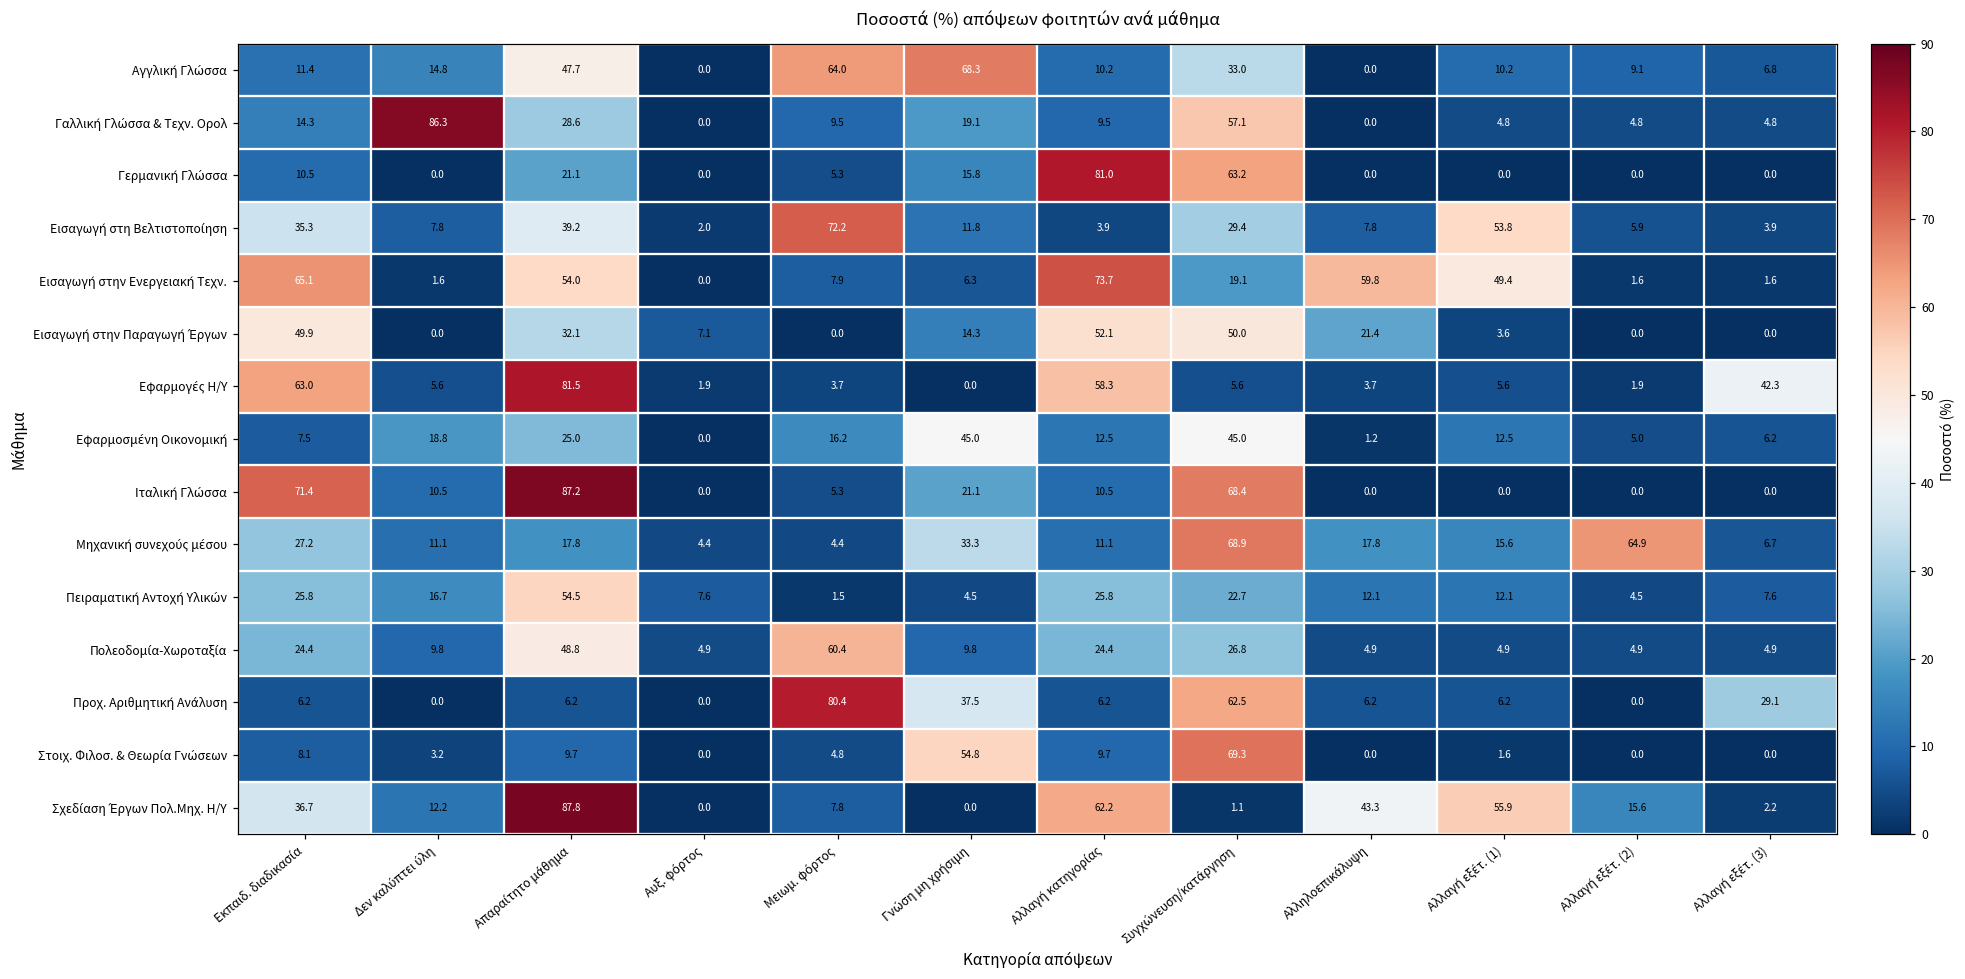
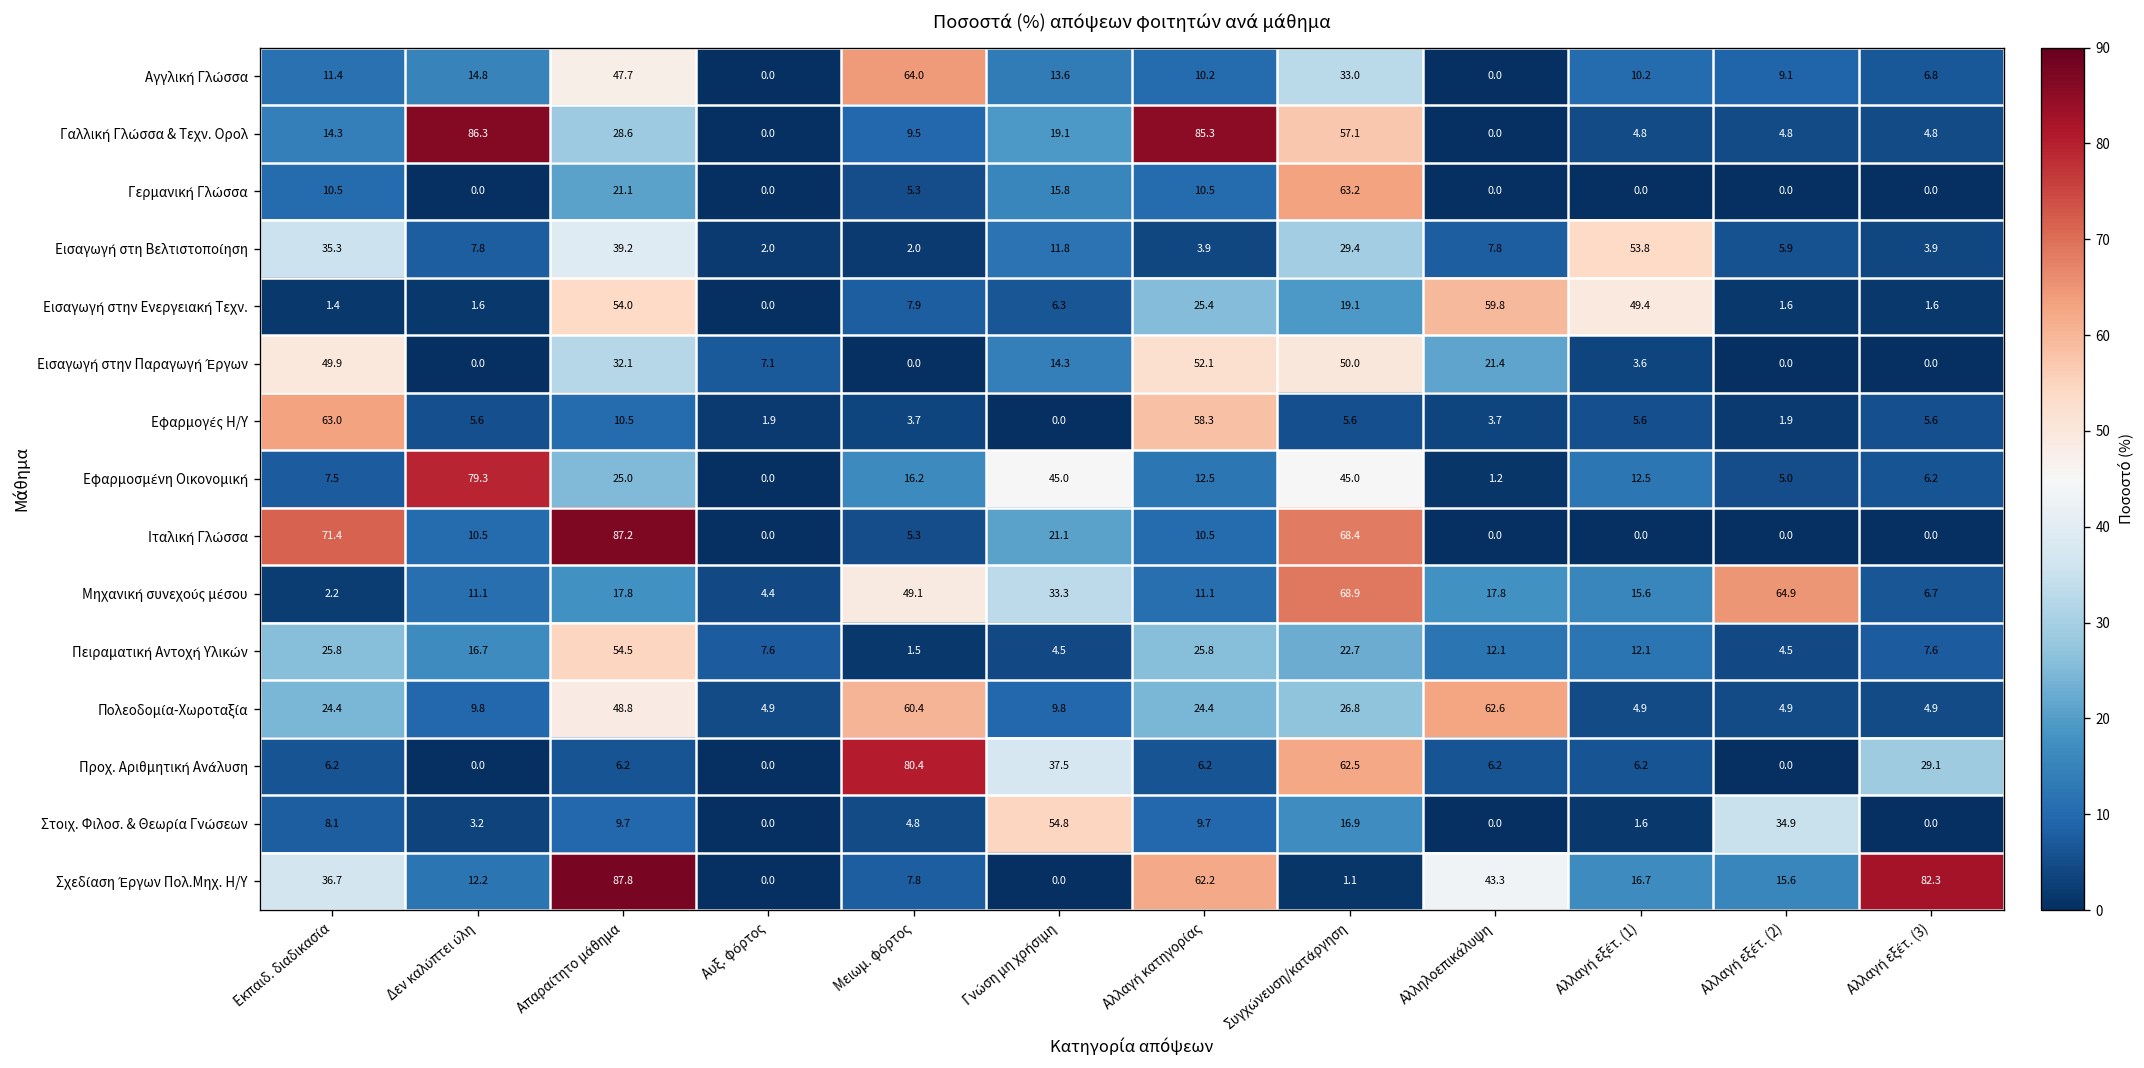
Αγγλική Γλώσσα, Γνώση μη χρήσιμη: 68.3 -> 13.6
Γαλλική Γλώσσα & Τεχν. Ορολ, Αλλαγή κατηγορίας: 9.5 -> 85.3
Γερμανική Γλώσσα, Αλλαγή κατηγορίας: 81.0 -> 10.5
Εισαγωγή στη Βελτιστοποίηση, Μειωμ. φόρτος: 72.2 -> 2.0
Εισαγωγή στην Ενεργειακή Τεχν., Εκπαιδ. διαδικασία: 65.1 -> 1.4
Εισαγωγή στην Ενεργειακή Τεχν., Αλλαγή κατηγορίας: 73.7 -> 25.4
Εφαρμογές Η/Υ, Απαραίτητο μάθημα: 81.5 -> 10.5
Εφαρμογές Η/Υ, Αλλαγή εξέτ. (3): 42.3 -> 5.6
Εφαρμοσμένη Οικονομική, Δεν καλύπτει ύλη: 18.8 -> 79.3
Μηχανική συνεχούς μέσου, Εκπαιδ. διαδικασία: 27.2 -> 2.2
Μηχανική συνεχούς μέσου, Μειωμ. φόρτος: 4.4 -> 49.1
Πολεοδομία-Χωροταξία, Αλληλοεπικάλυψη: 4.9 -> 62.6
Στοιχ. Φιλοσ. & Θεωρία Γνώσεων, Συγχώνευση/κατάργηση: 69.3 -> 16.9
Στοιχ. Φιλοσ. & Θεωρία Γνώσεων, Αλλαγή εξέτ. (2): 0.0 -> 34.9
Σχεδίαση Έργων Πολ.Μηχ. Η/Υ, Αλλαγή εξέτ. (1): 55.9 -> 16.7
Σχεδίαση Έργων Πολ.Μηχ. Η/Υ, Αλλαγή εξέτ. (3): 2.2 -> 82.3
